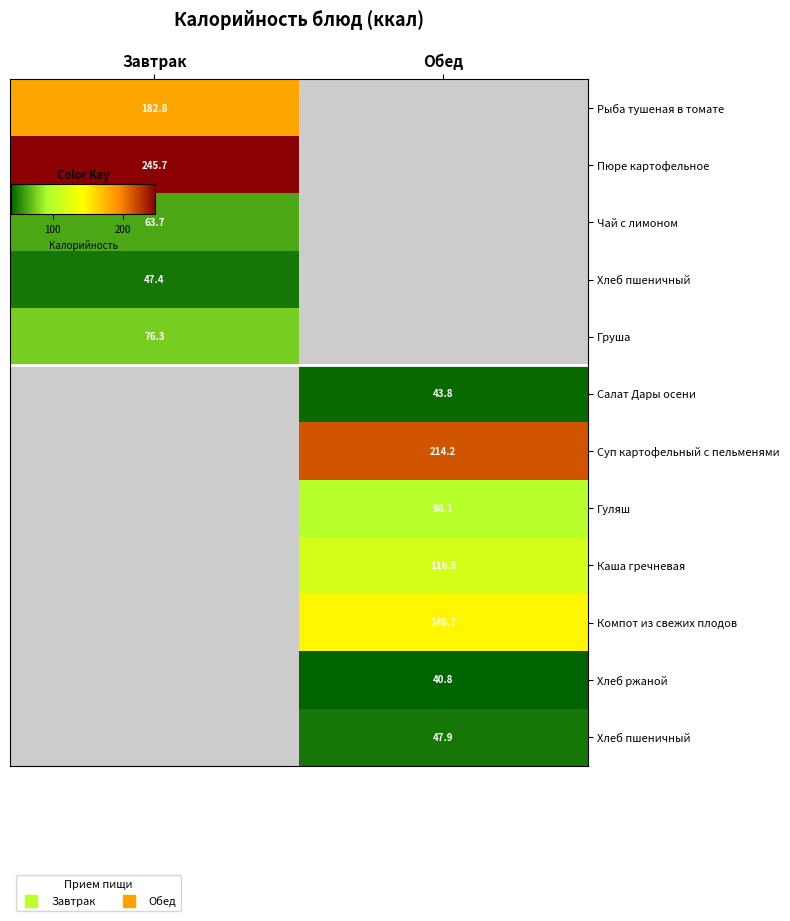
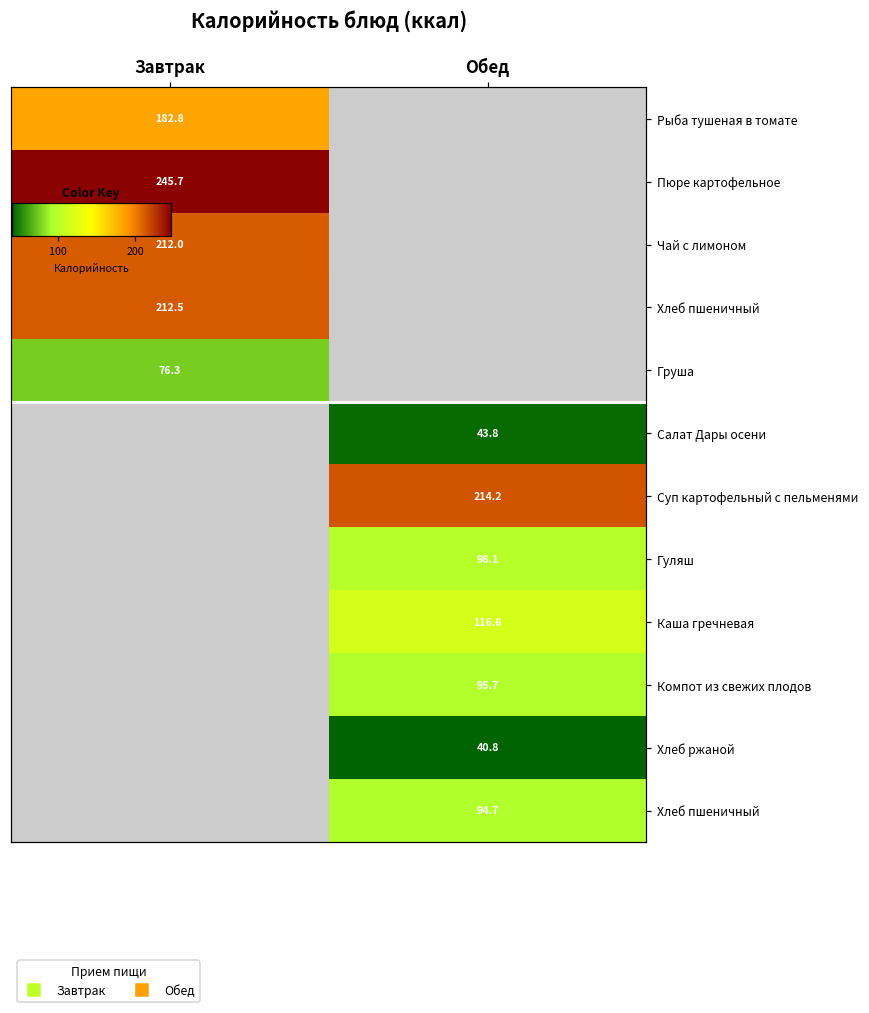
Чай с лимоном, Завтрак: 63.7 -> 212.0
Хлеб пшеничный, Завтрак: 47.4 -> 212.5
Компот из свежих плодов, Обед: 146.7 -> 95.7
Хлеб пшеничный, Обед: 47.9 -> 94.7
